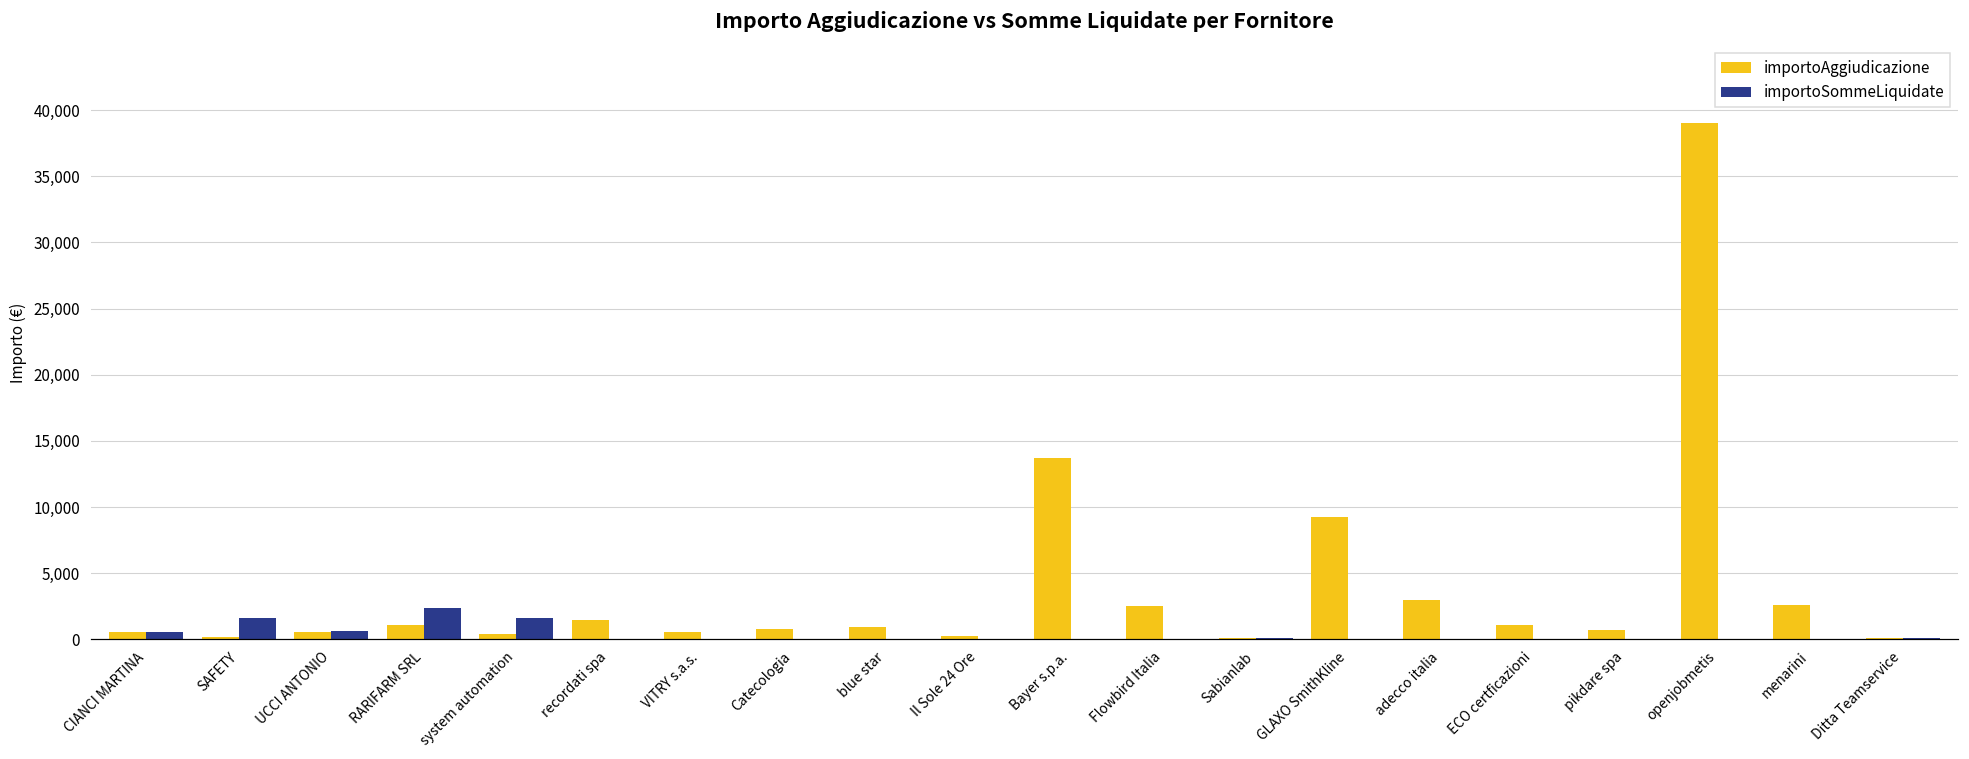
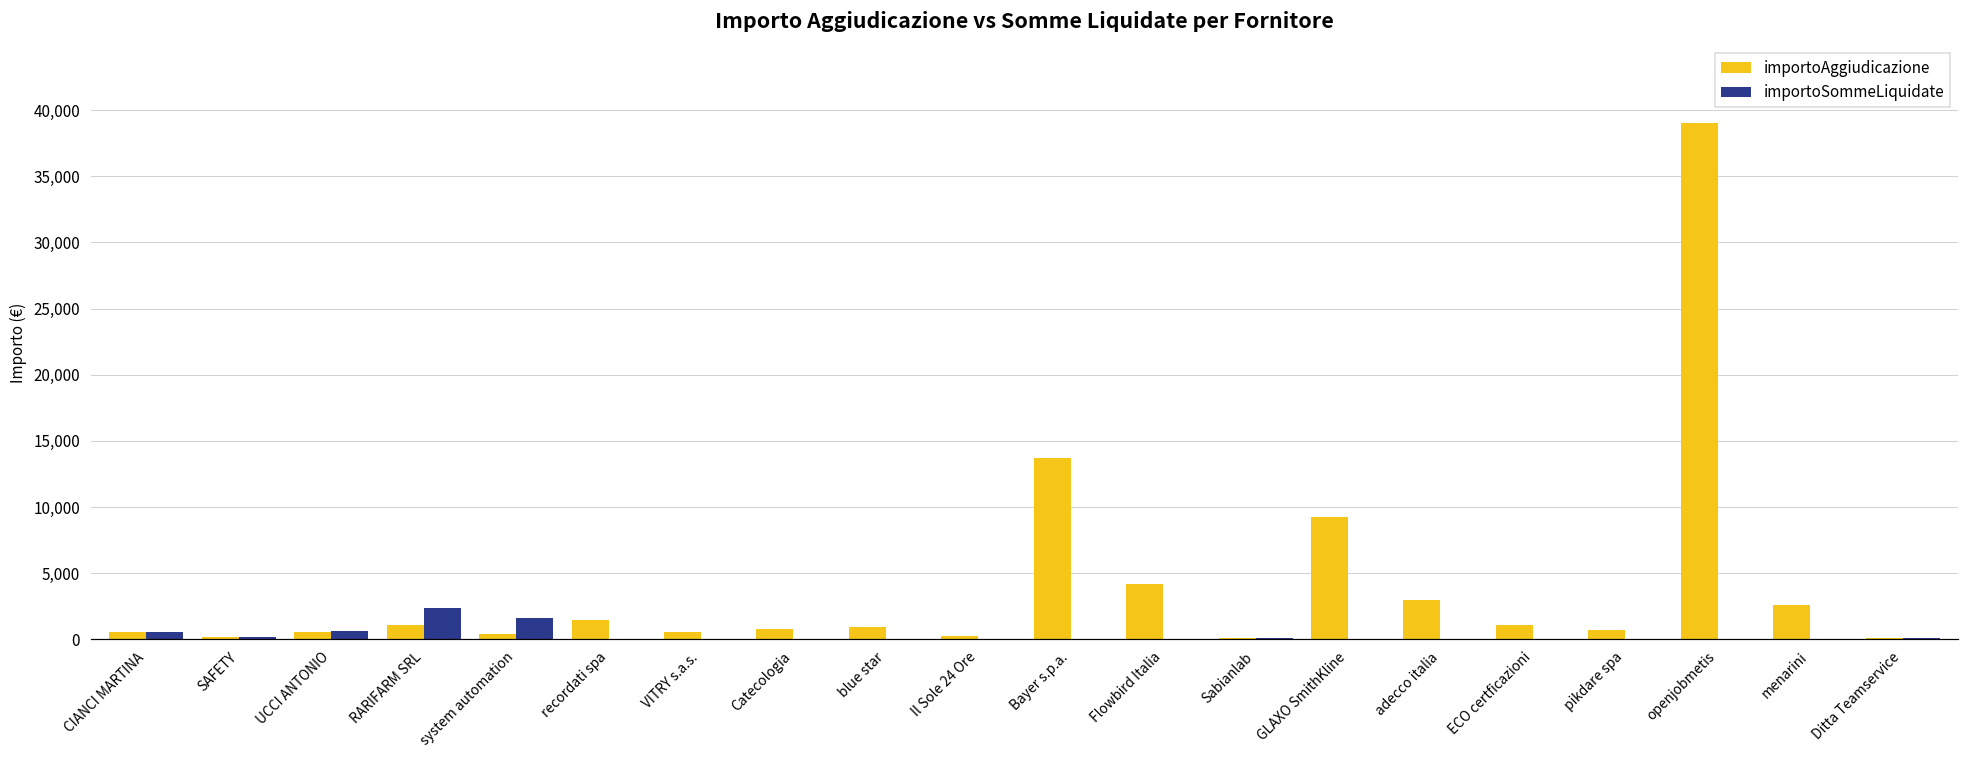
importoSommeLiquidate, SAFETY: 1,600 -> 200
importoAggiudicazione, Flowbird Italia: 2,500 -> 4,200
